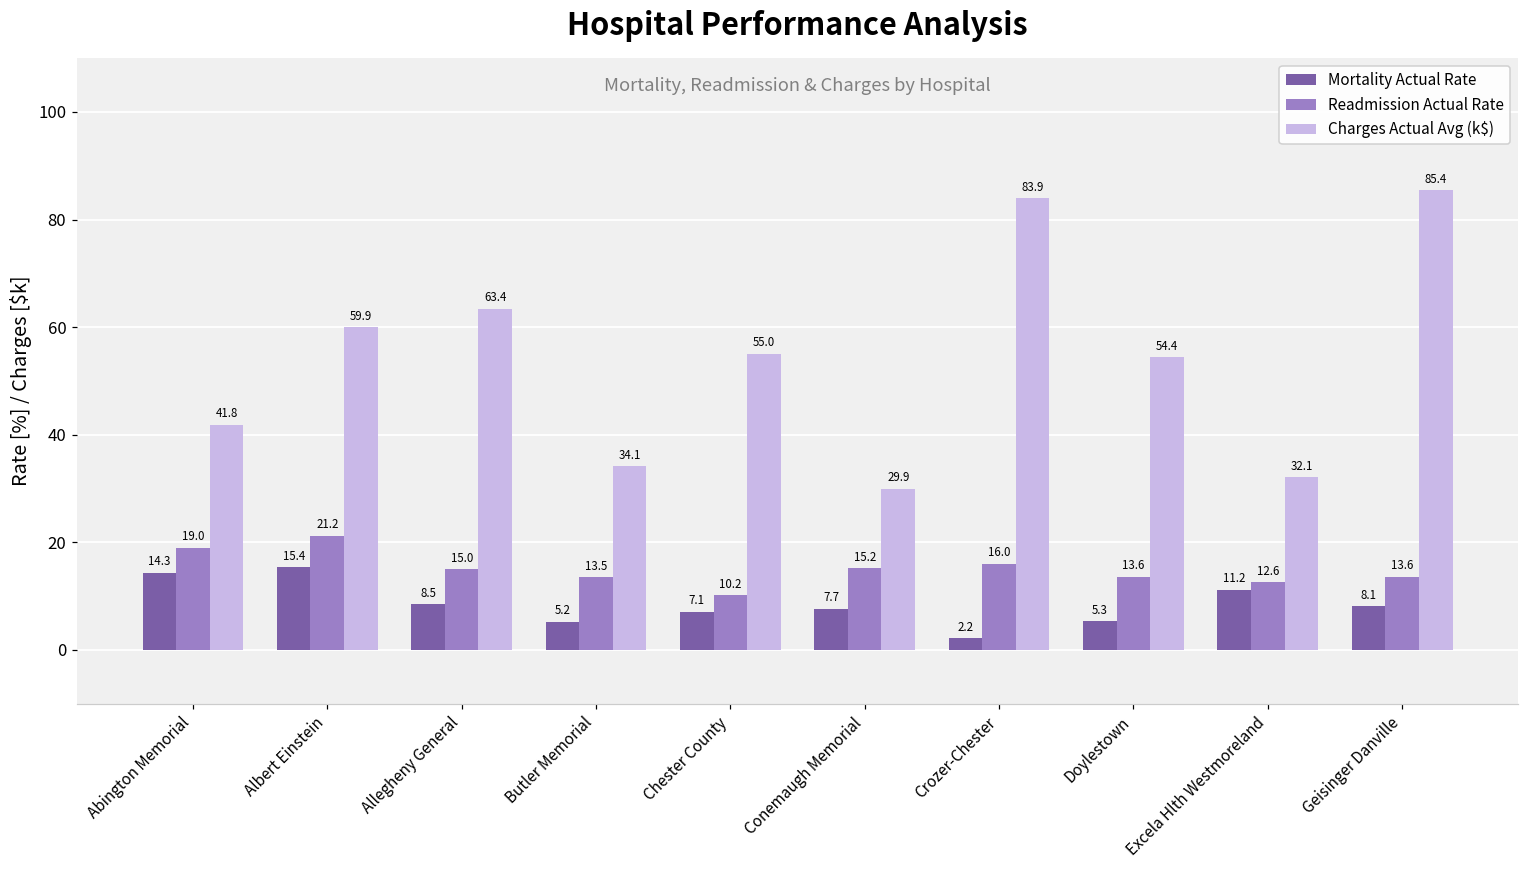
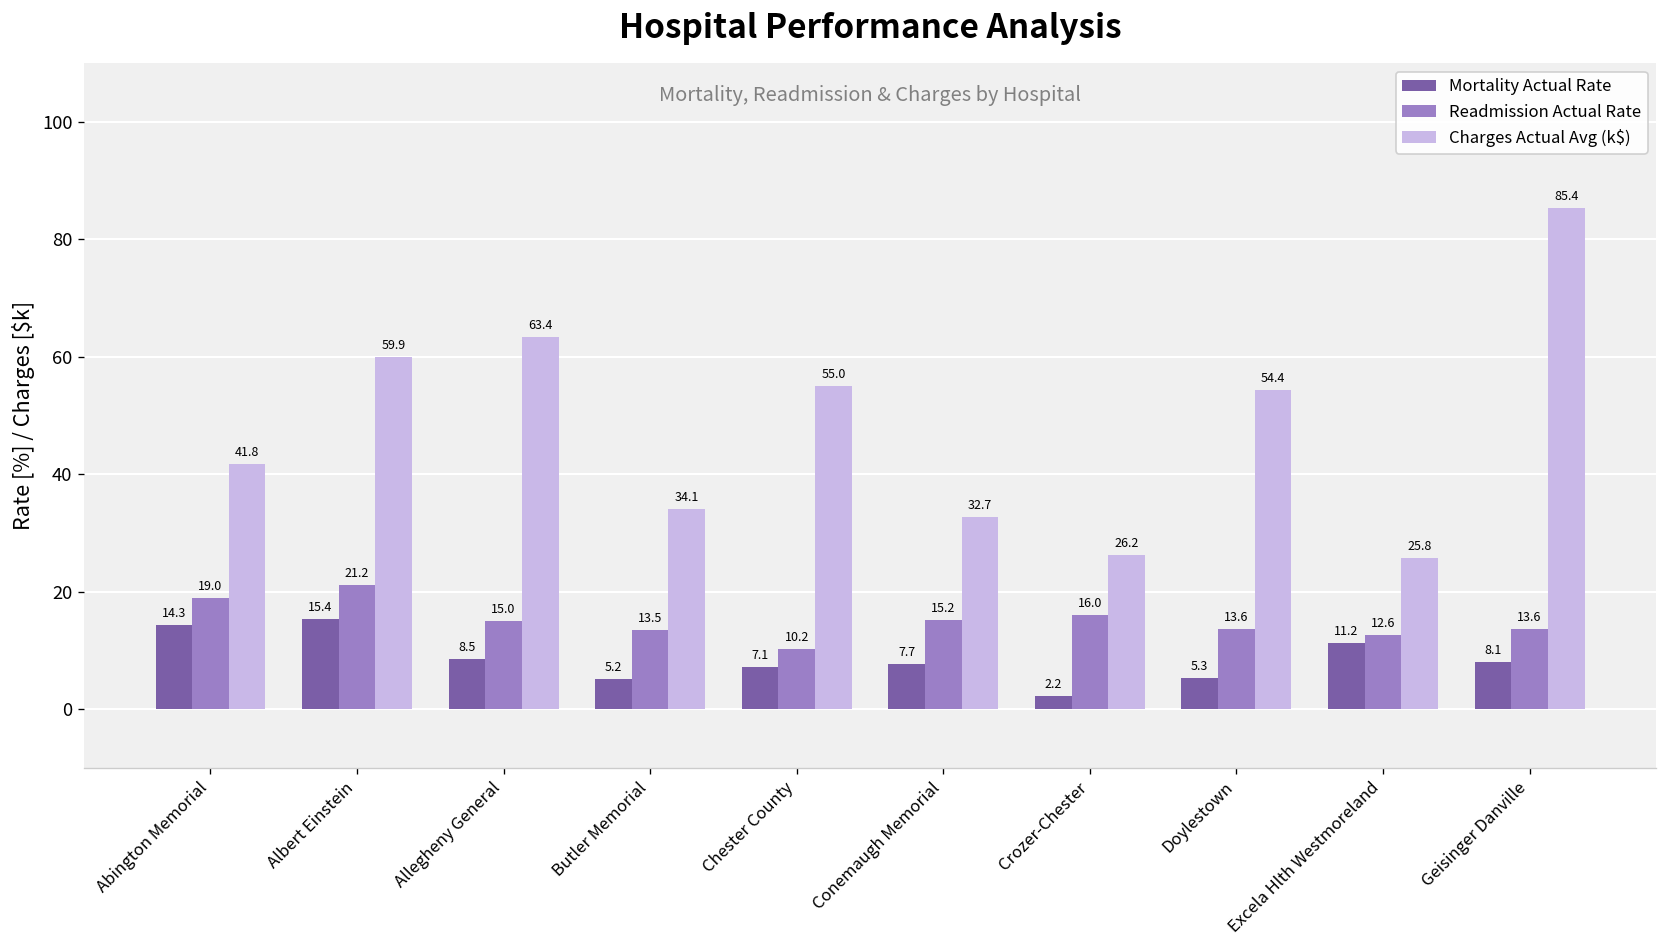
Charges Actual Avg (k$), Conemaugh Memorial: 29.9 -> 32.7
Charges Actual Avg (k$), Crozer-Chester: 83.9 -> 26.2
Charges Actual Avg (k$), Excela Hlth Westmoreland: 32.1 -> 25.8
